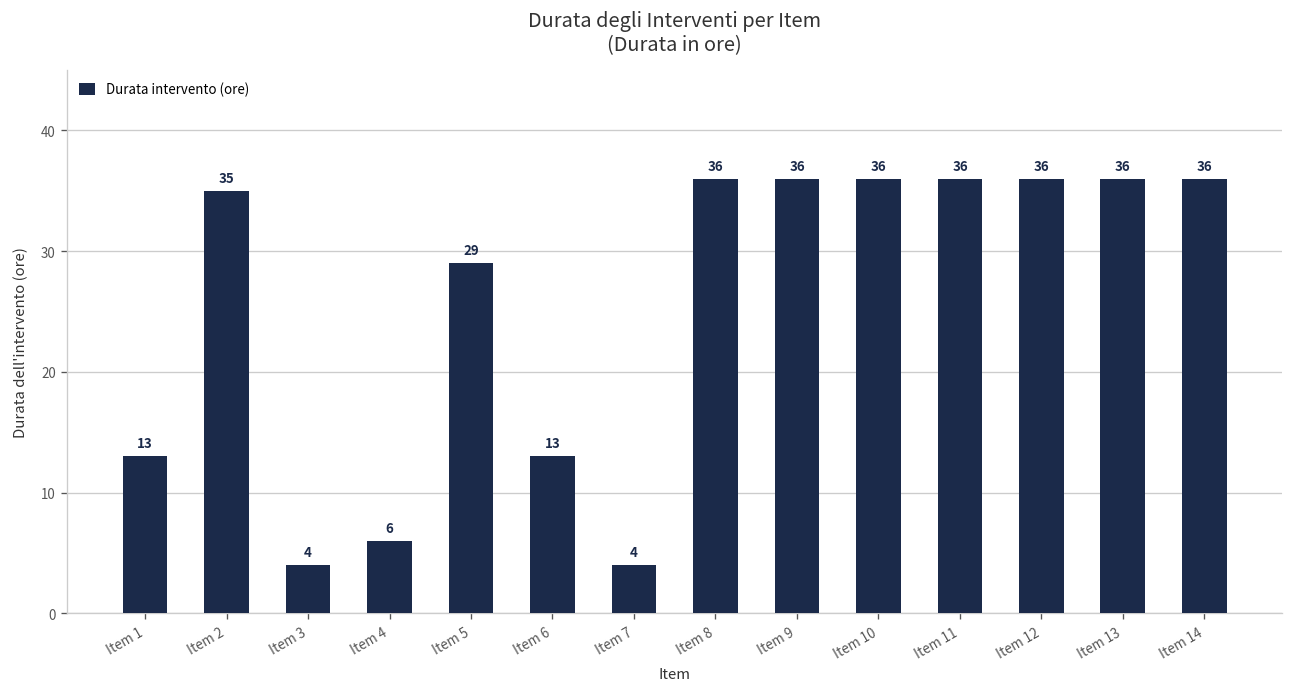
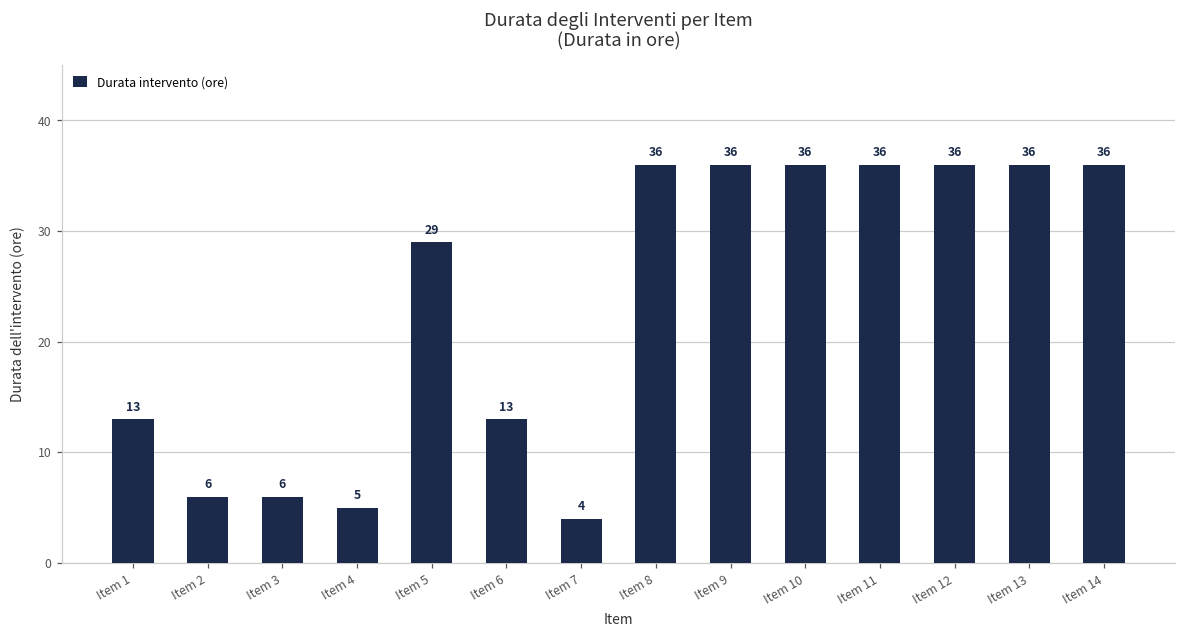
Item 2: 35 -> 6
Item 3: 4 -> 6
Item 4: 6 -> 5
